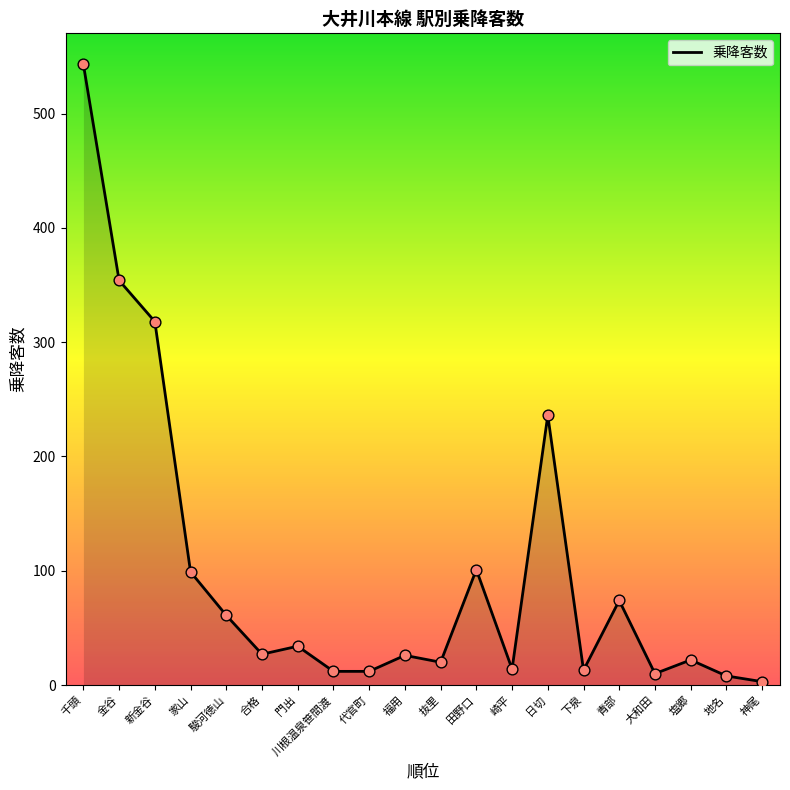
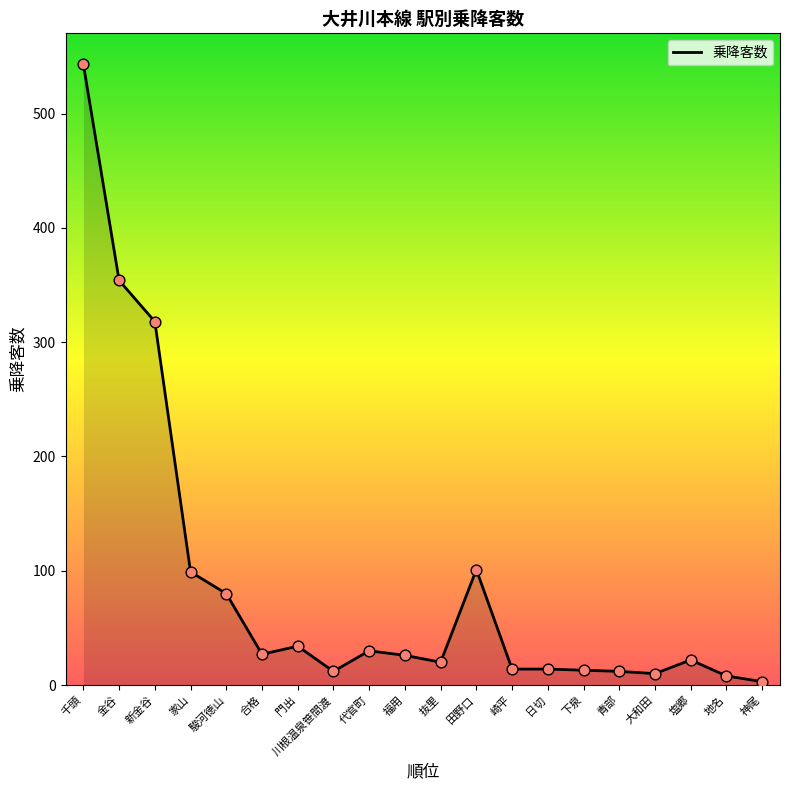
駿河徳山: 61 -> 80
代官町: 12 -> 30
日切: 236 -> 14
青部: 74 -> 12
